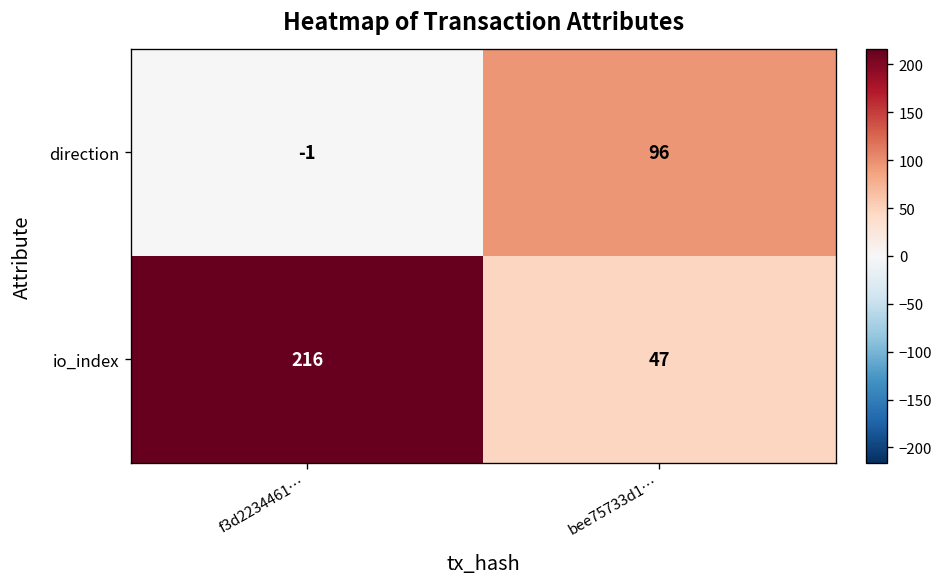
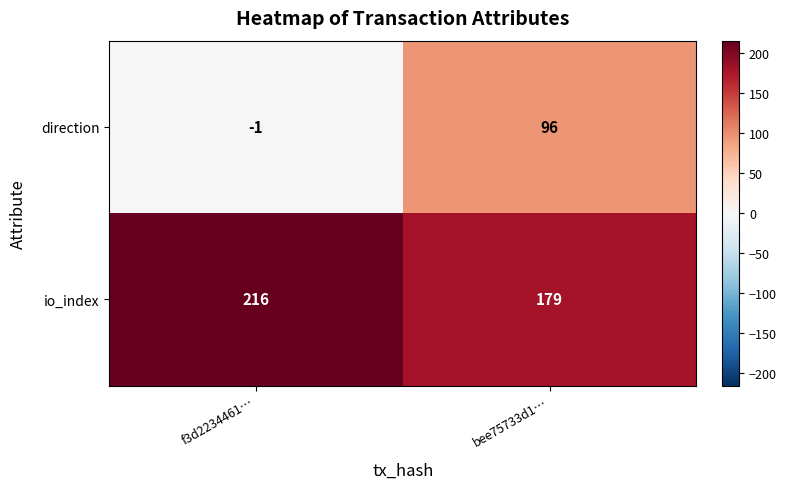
io_index, bee75733d1…: 47 -> 179
